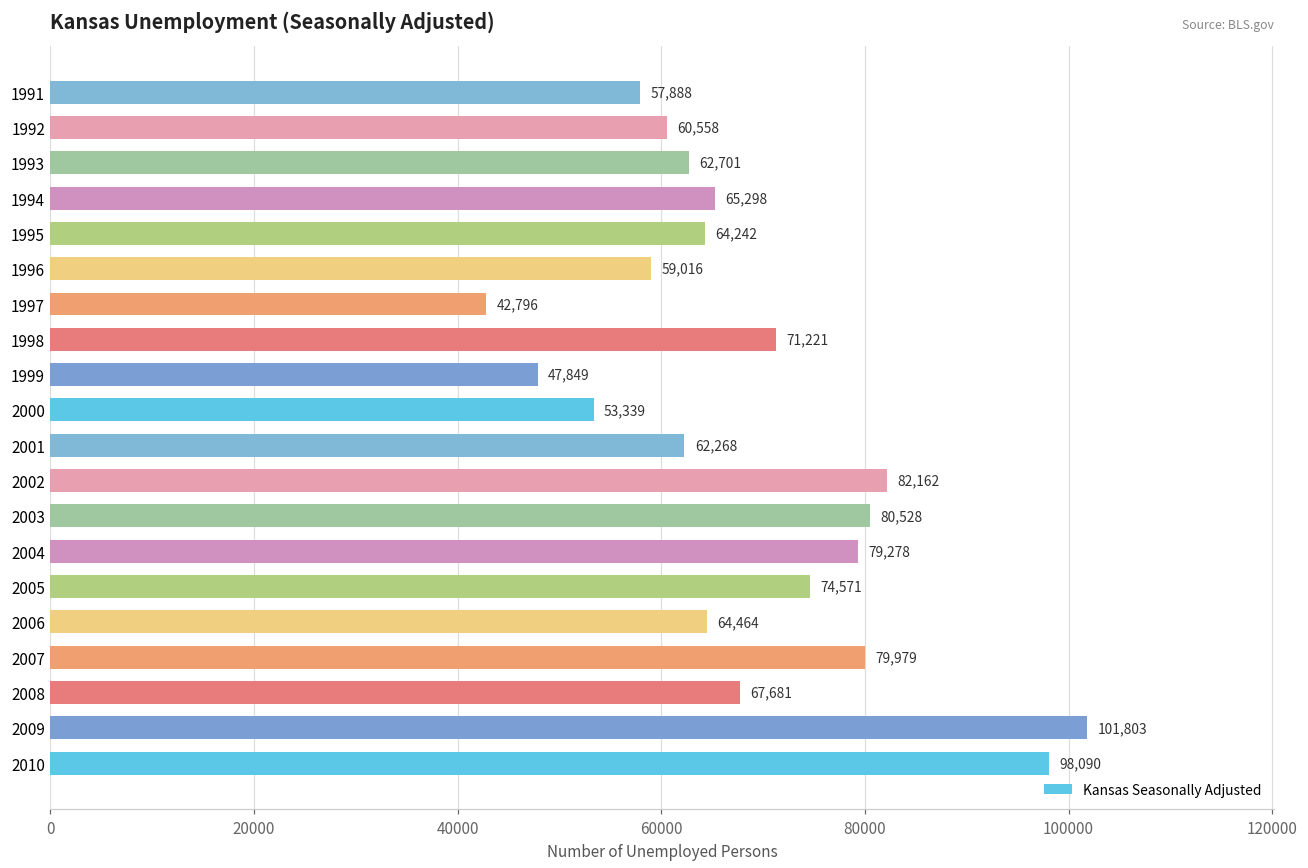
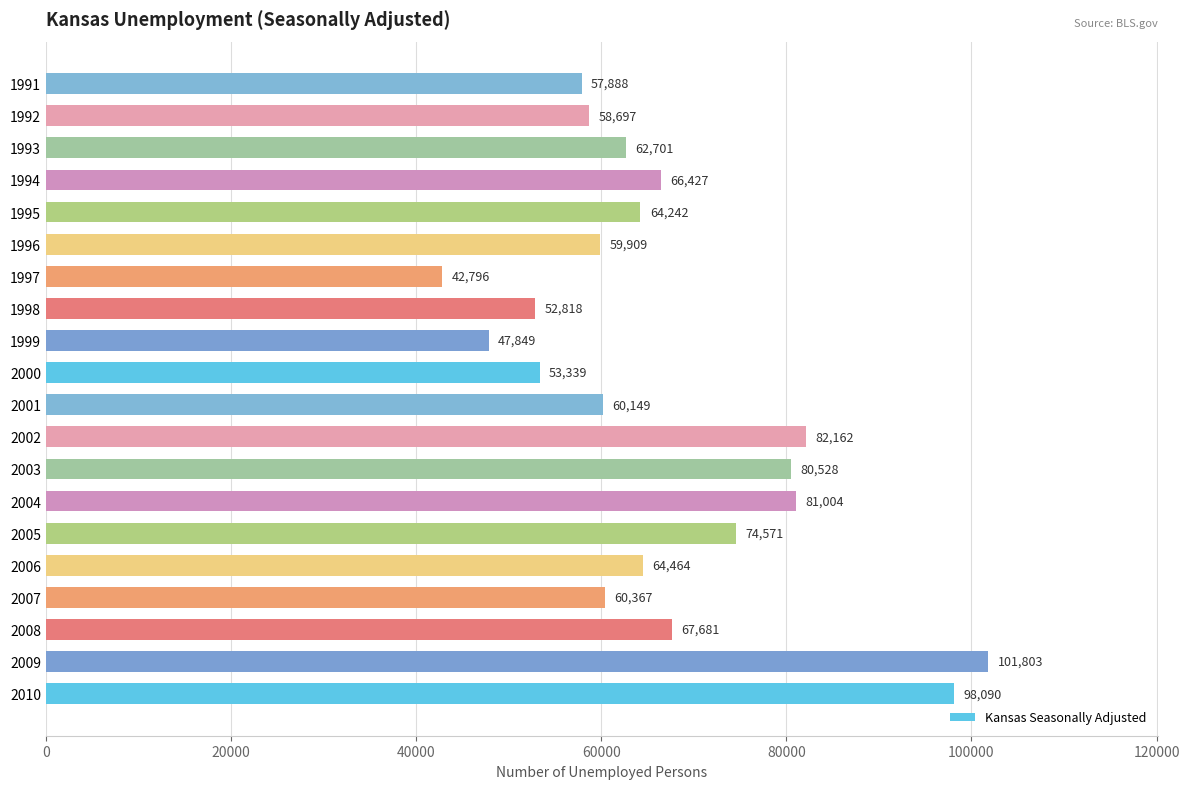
1992: 60,558 -> 58,697
1994: 65,298 -> 66,427
1996: 59,016 -> 59,909
1998: 71,221 -> 52,818
2001: 62,268 -> 60,149
2004: 79,278 -> 81,004
2007: 79,979 -> 60,367
